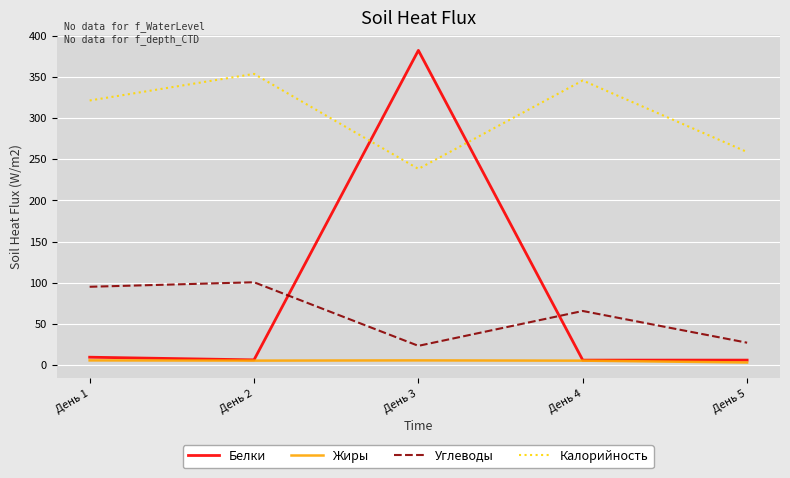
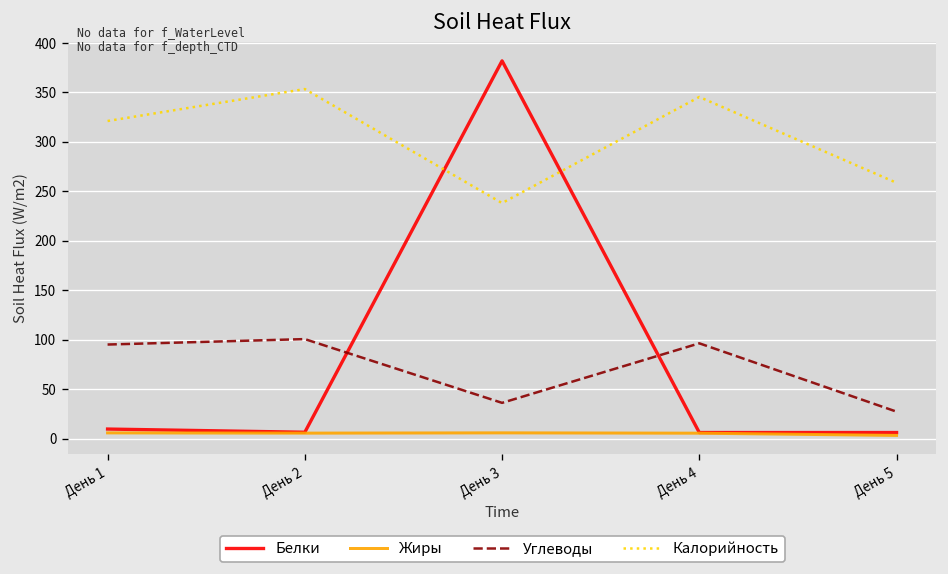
Углеводы, День 3: 20 -> 40
Углеводы, День 4: 70 -> 100
